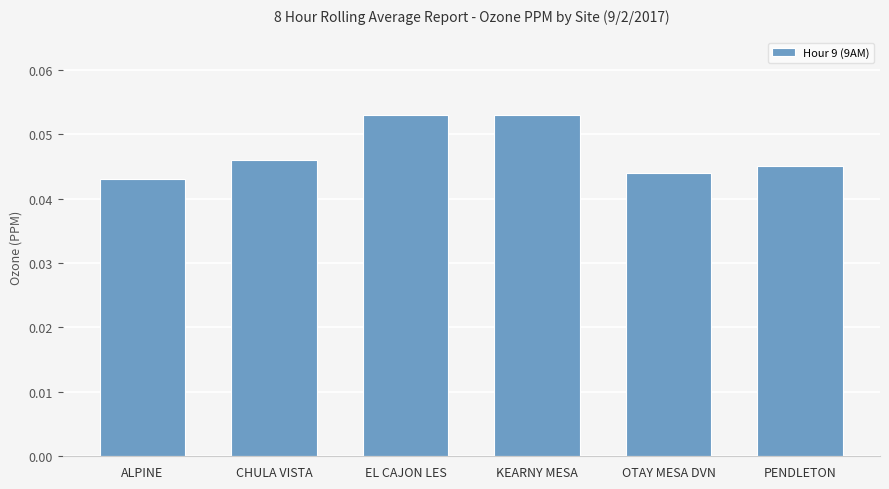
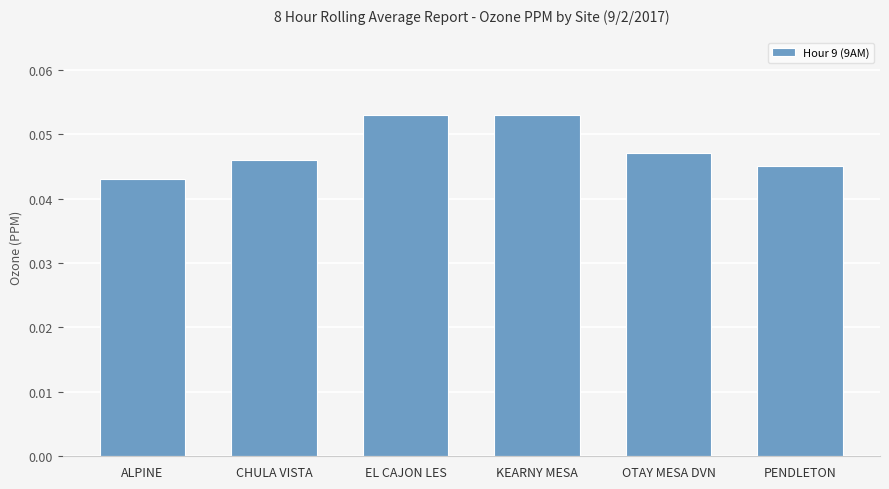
OTAY MESA DVN: 0.044 -> 0.047
